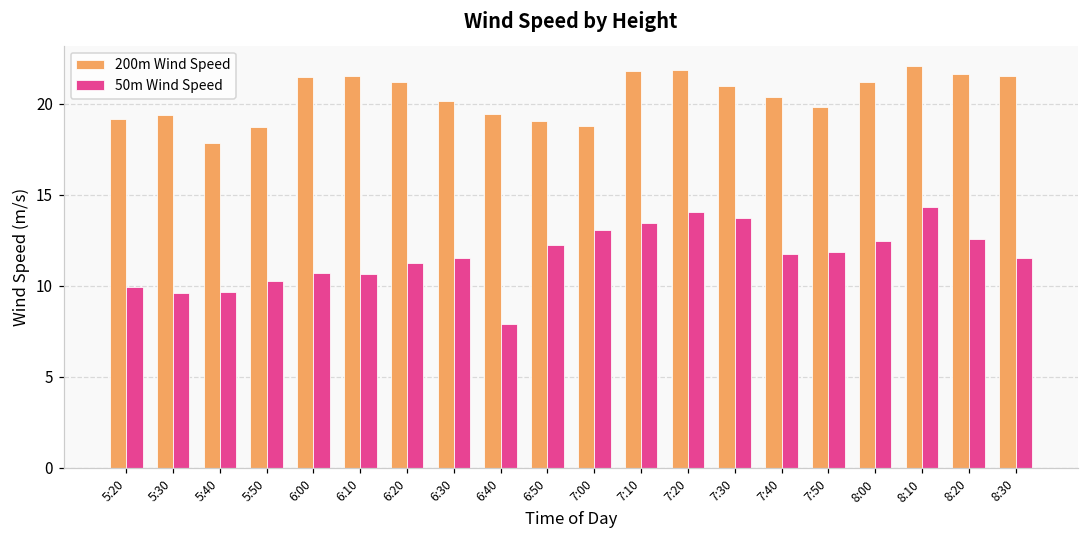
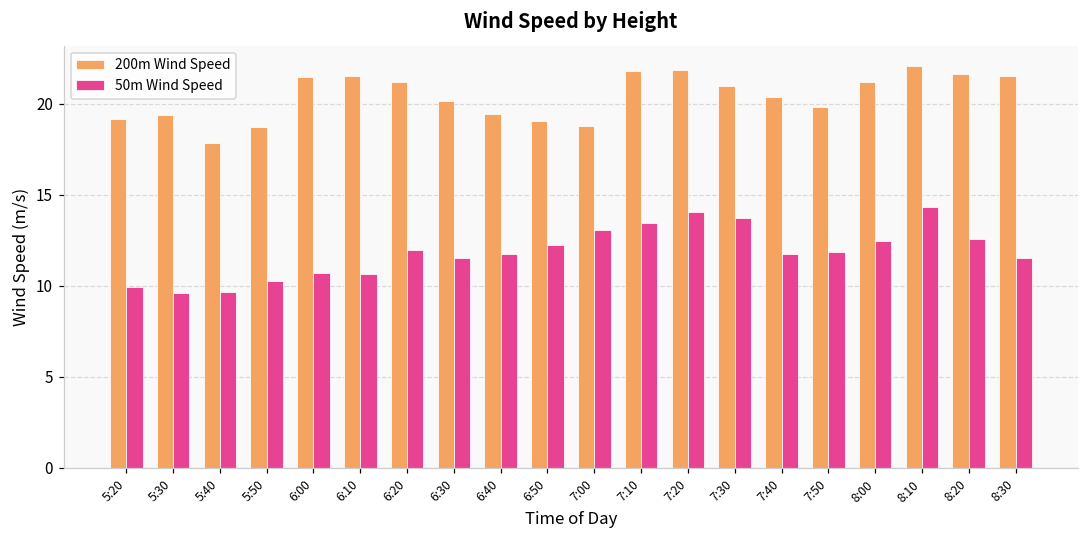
50m Wind Speed, 6:20: 11.2 -> 11.9
50m Wind Speed, 6:40: 7.9 -> 11.8
